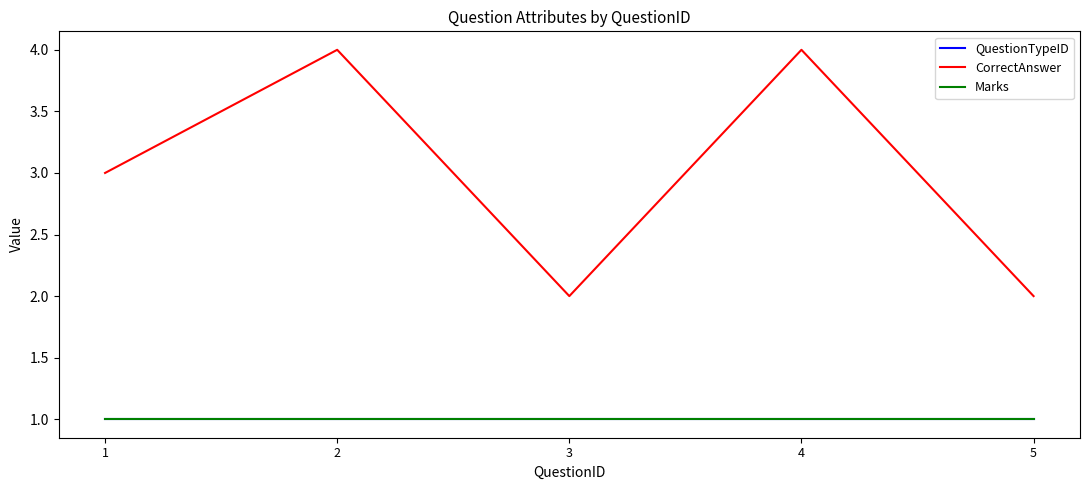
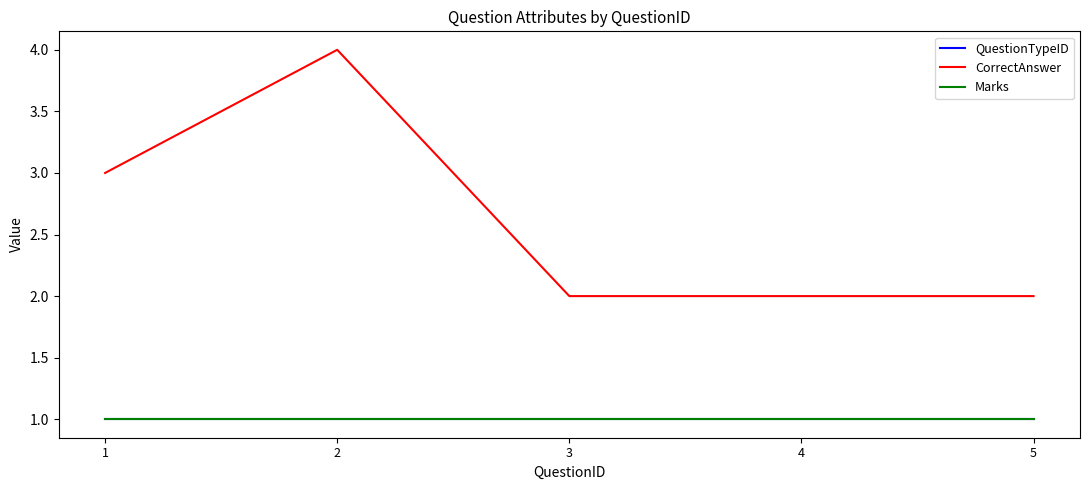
CorrectAnswer, 4: 4 -> 2
